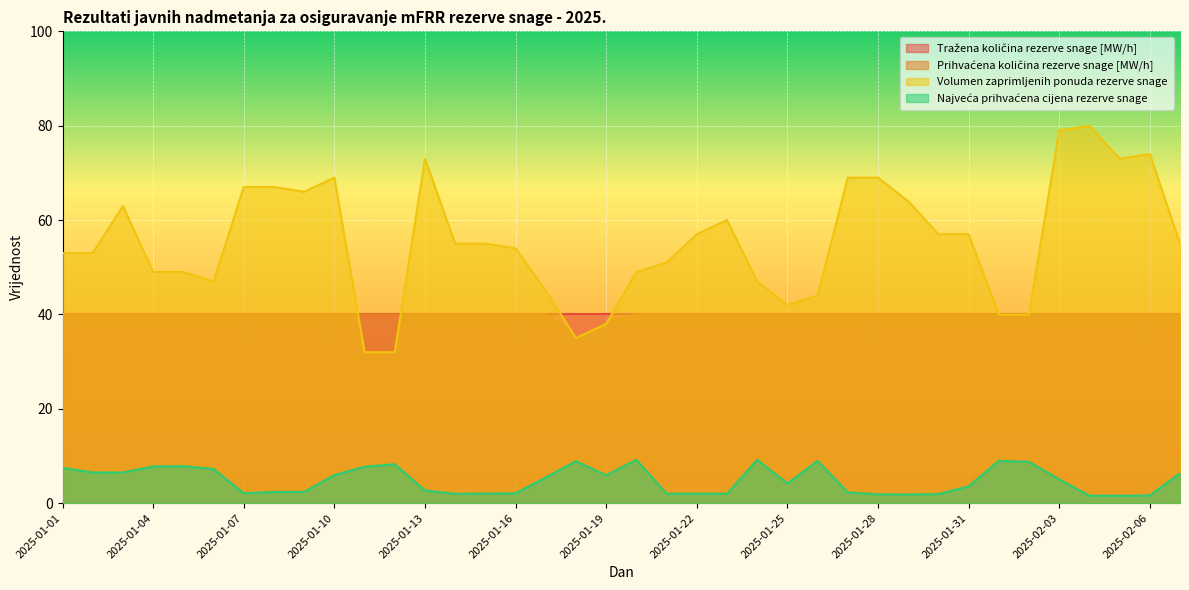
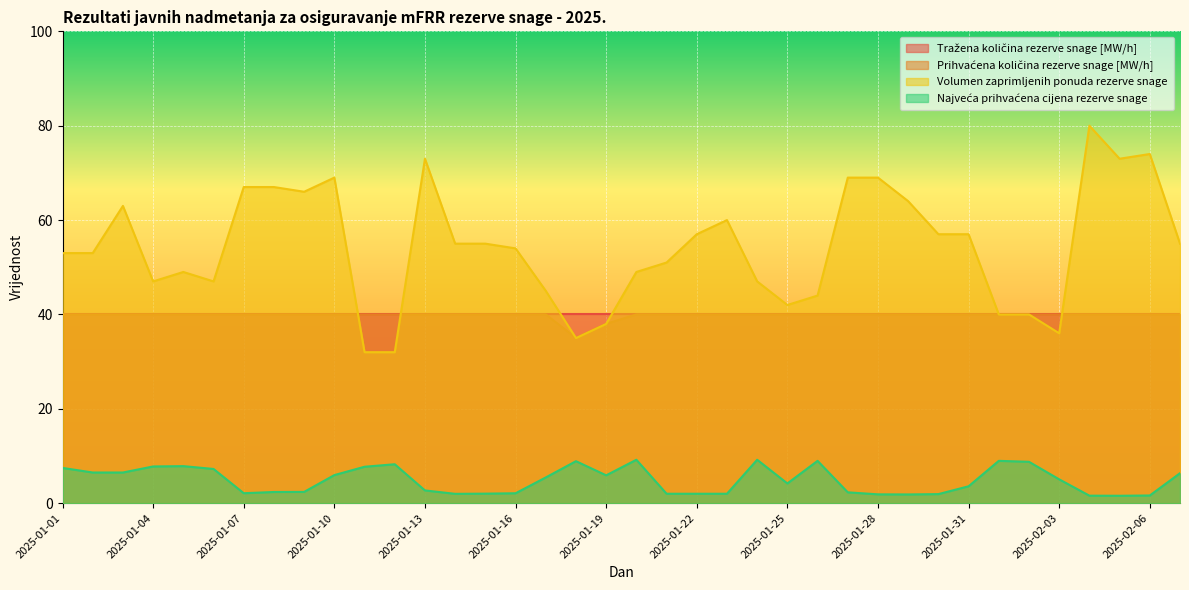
Volumen zaprimljenih ponuda rezerve snage, 2025-01-04: 49 -> 47
Volumen zaprimljenih ponuda rezerve snage, 2025-02-03: 79 -> 36
